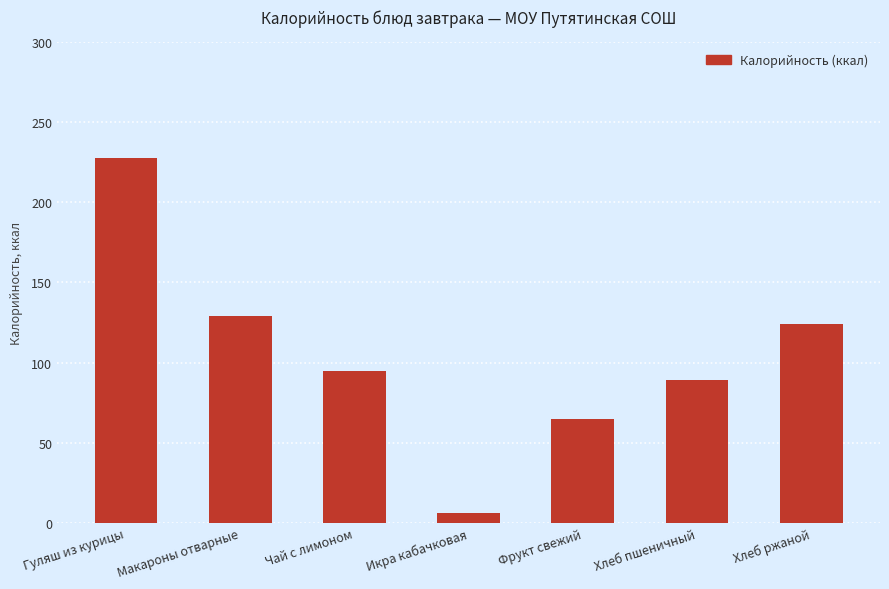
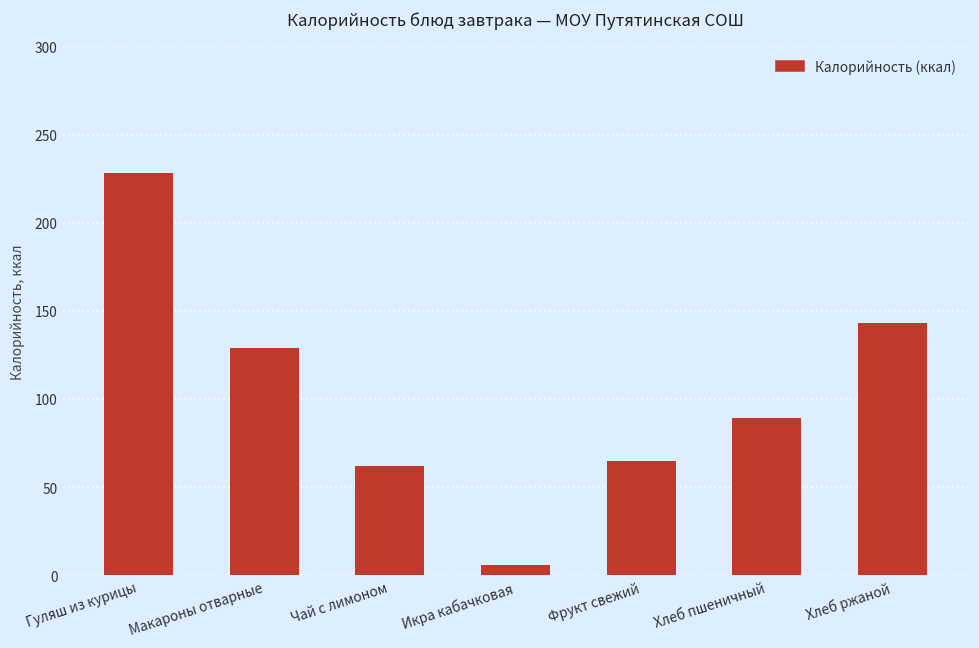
Чай с лимоном: 95 -> 62
Хлеб ржаной: 124 -> 143
